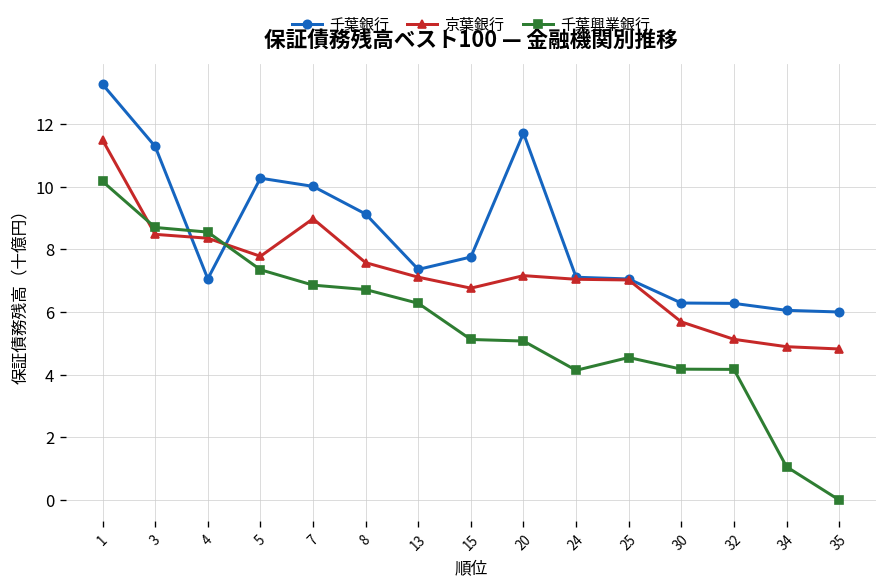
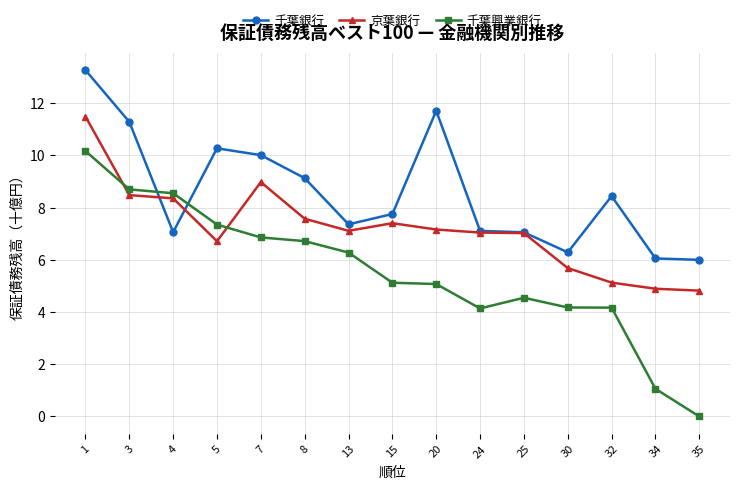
京葉銀行, 5: 7.8 -> 6.7
京葉銀行, 15: 6.8 -> 7.4
千葉銀行, 32: 6.3 -> 8.4
